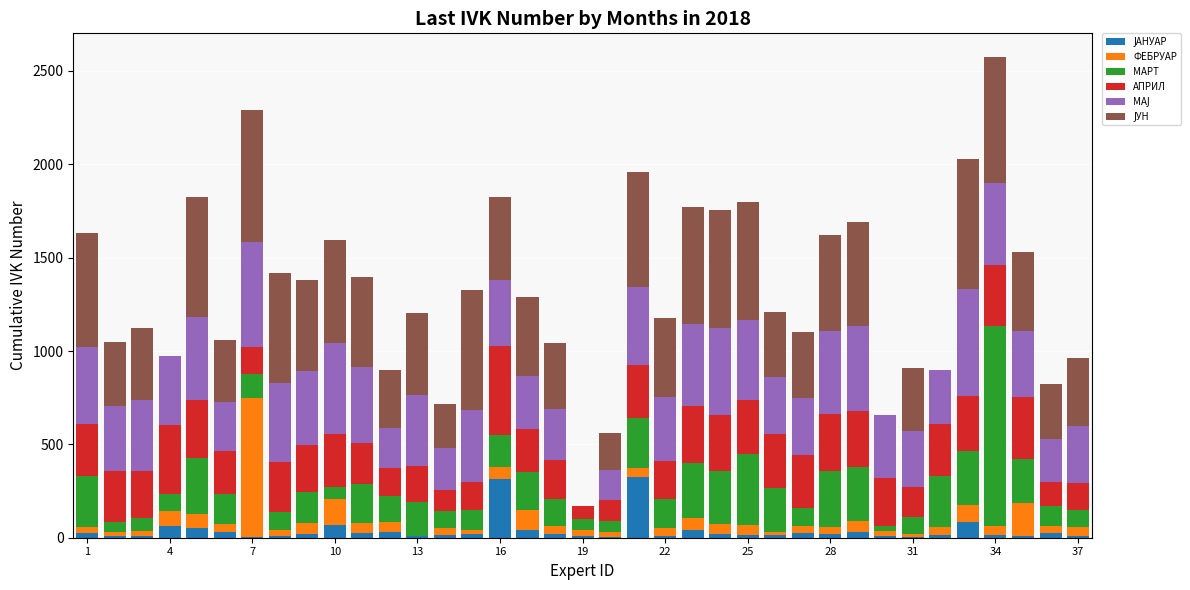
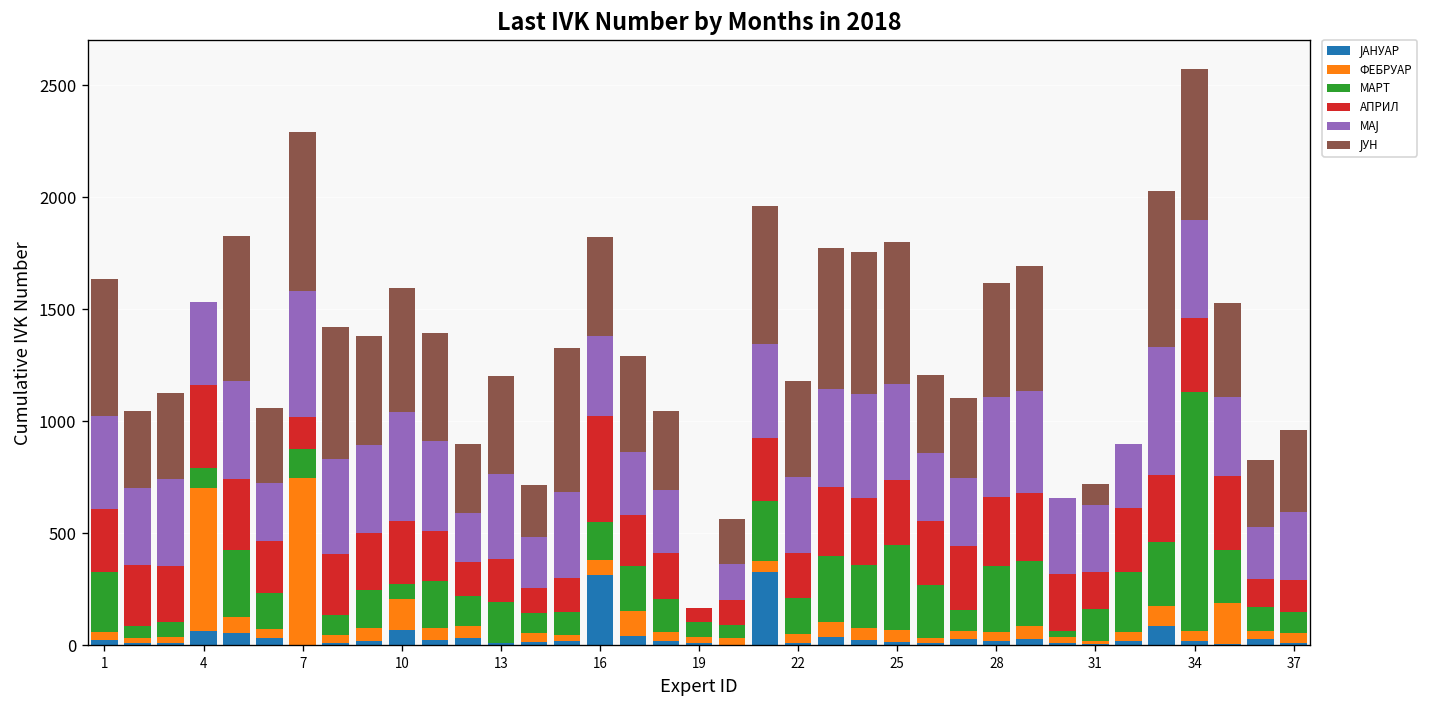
ФЕБРУАР, 4: 80 -> 640
МАРТ, 31: 90 -> 140
ЈУН, 31: 340 -> 100
